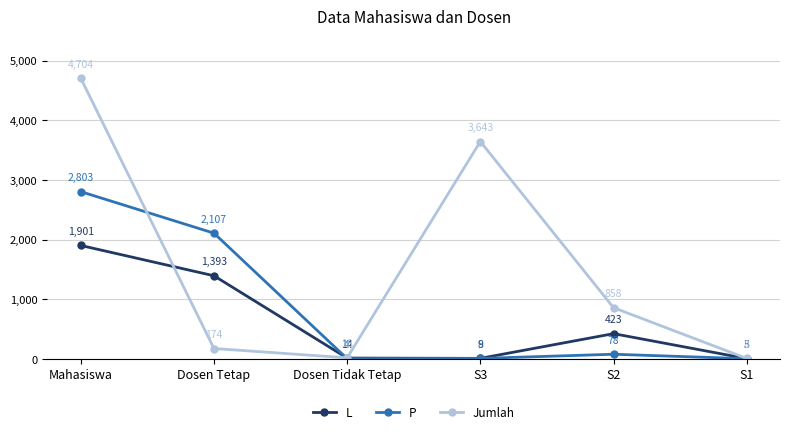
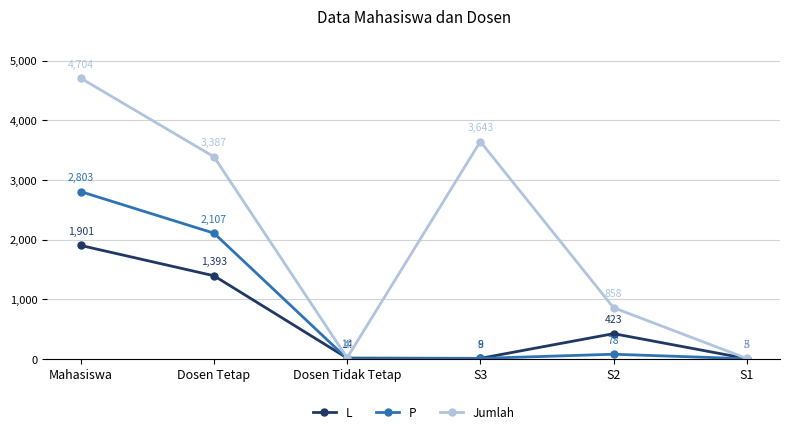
Jumlah, Dosen Tetap: 174 -> 3,387
